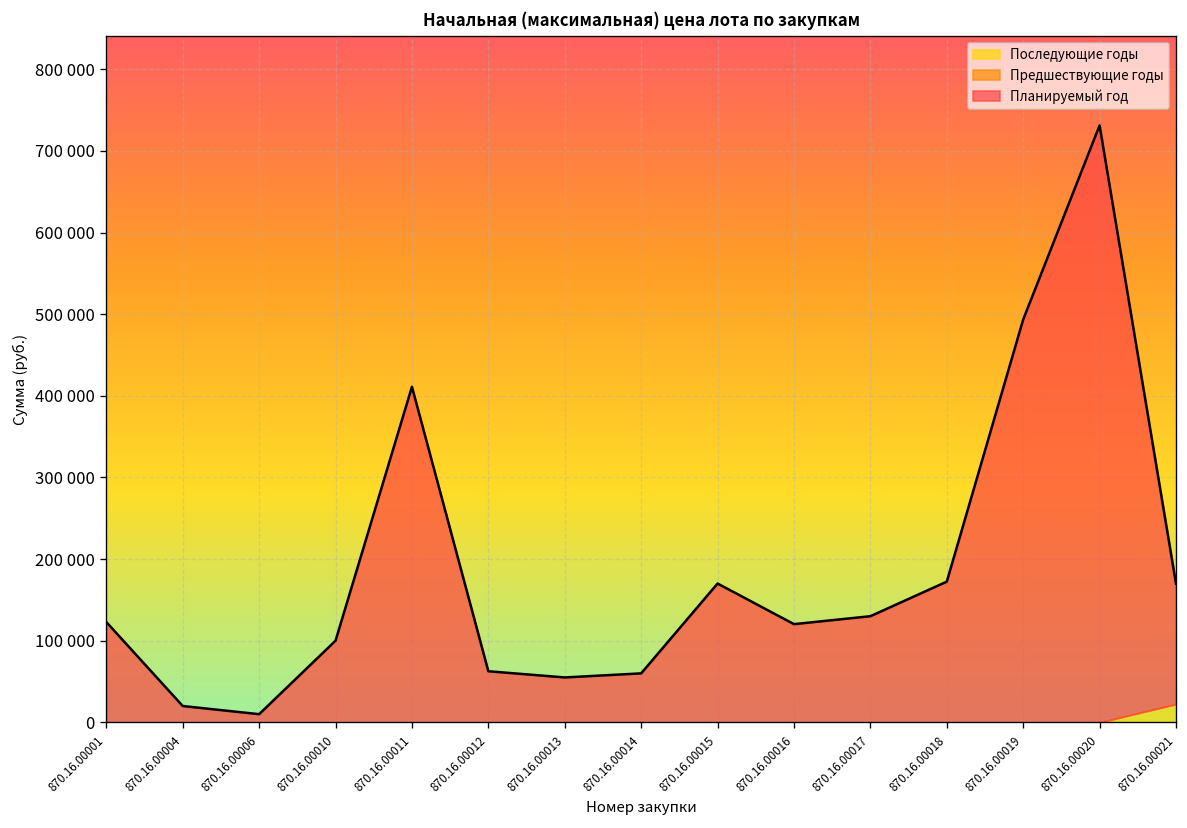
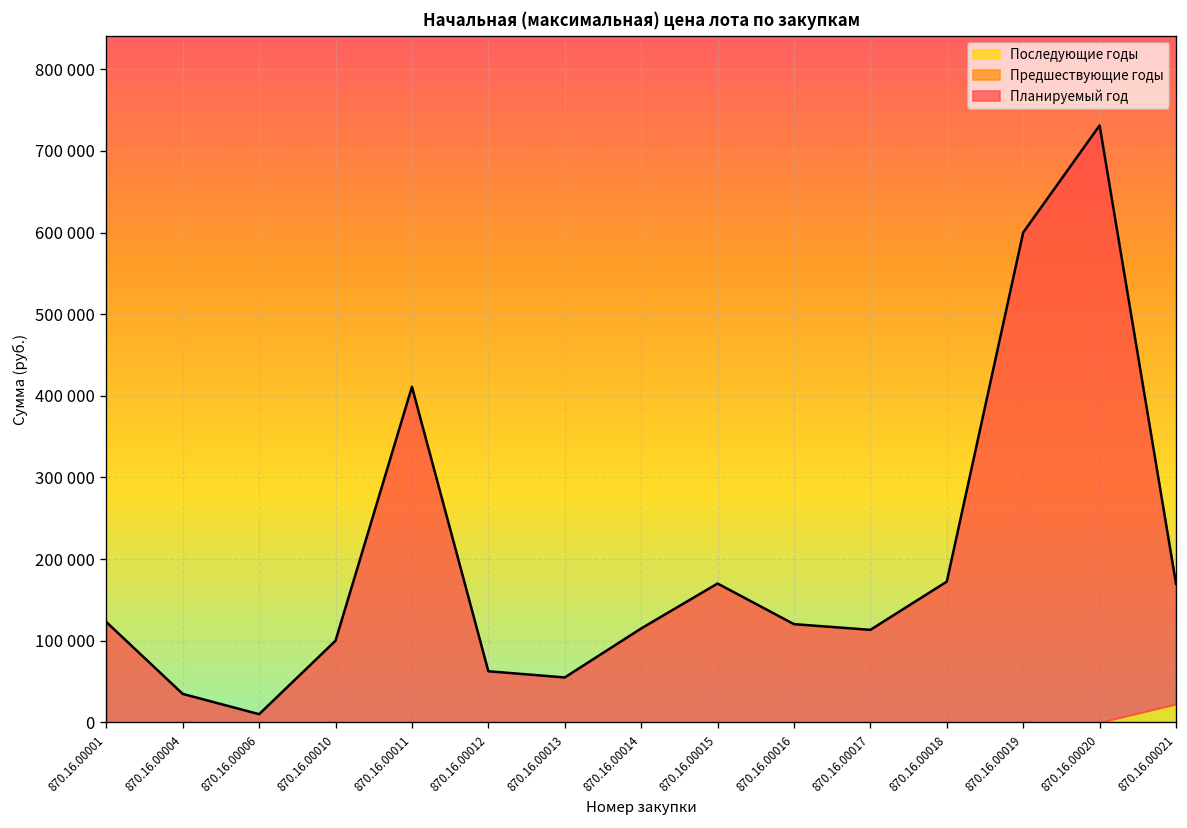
Планируемый год, 870.16.00004: 20000 -> 30000
Планируемый год, 870.16.00014: 60000 -> 110000
Планируемый год, 870.16.00017: 130000 -> 110000
Планируемый год, 870.16.00019: 490000 -> 600000
